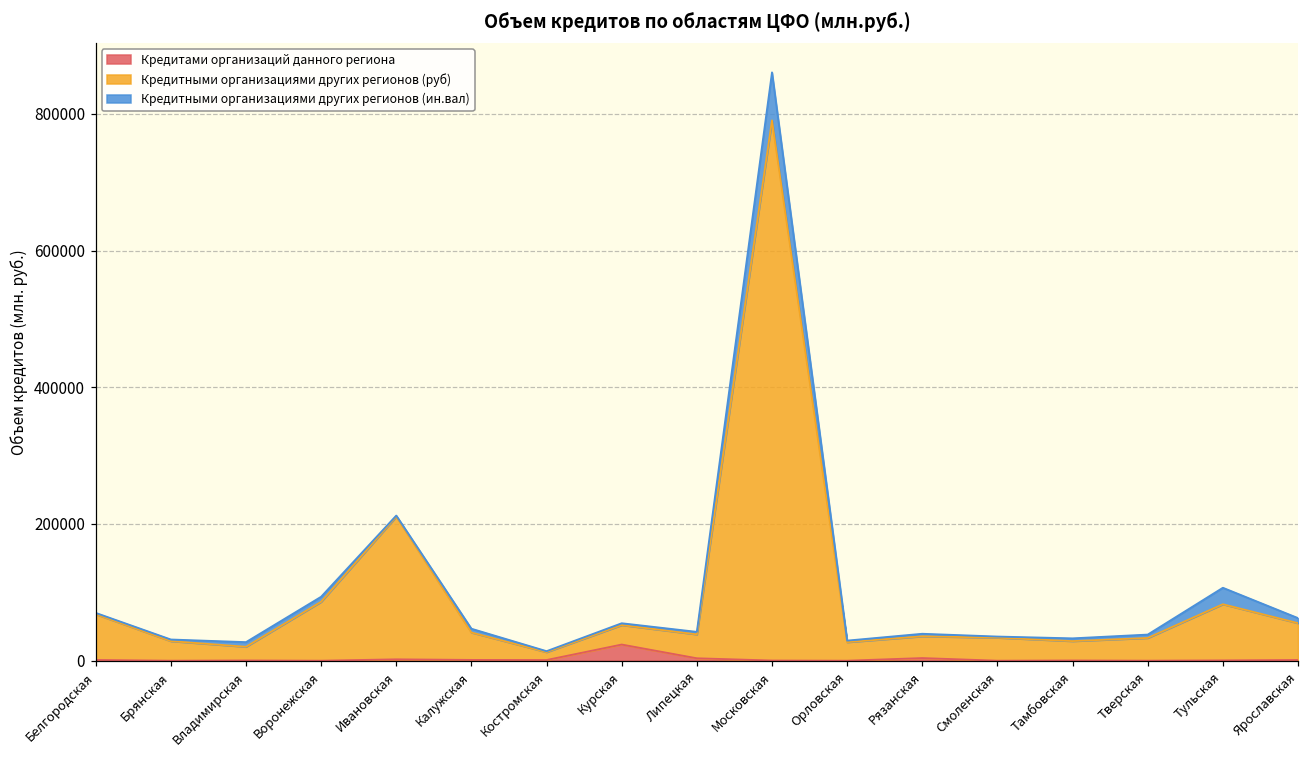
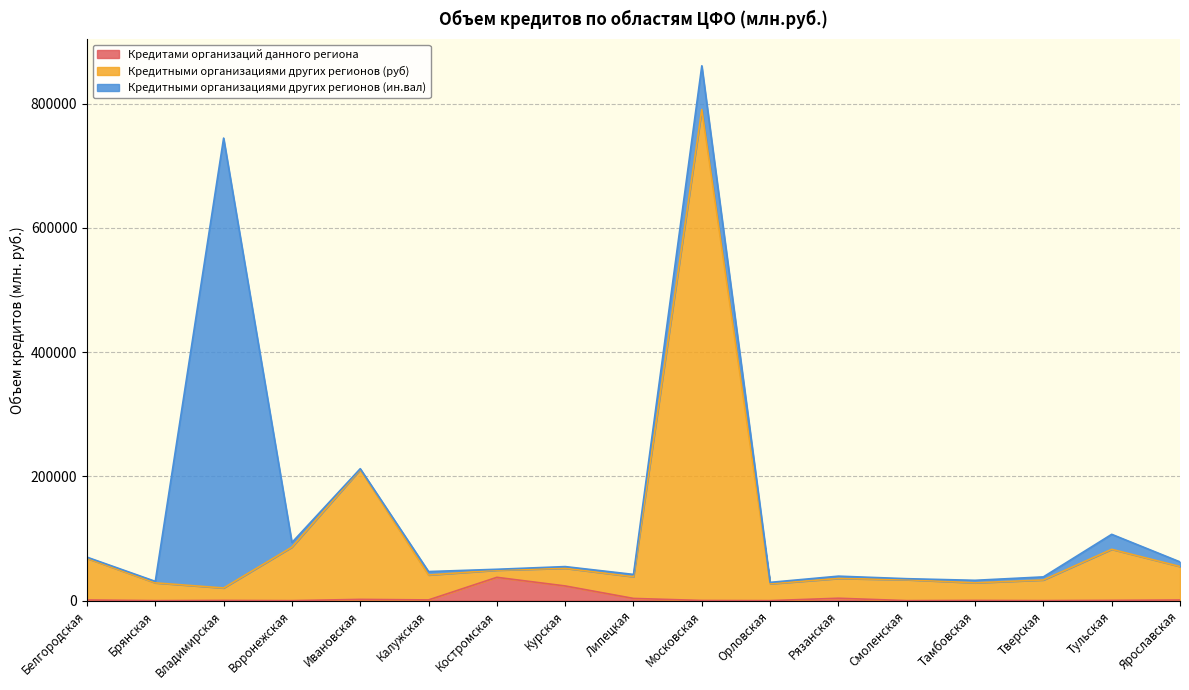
Кредитными организациями других регионов (ин.вал), Владимирская: 10000 -> 720000
Кредитами организаций данного региона, Костромская: 0 -> 40000
